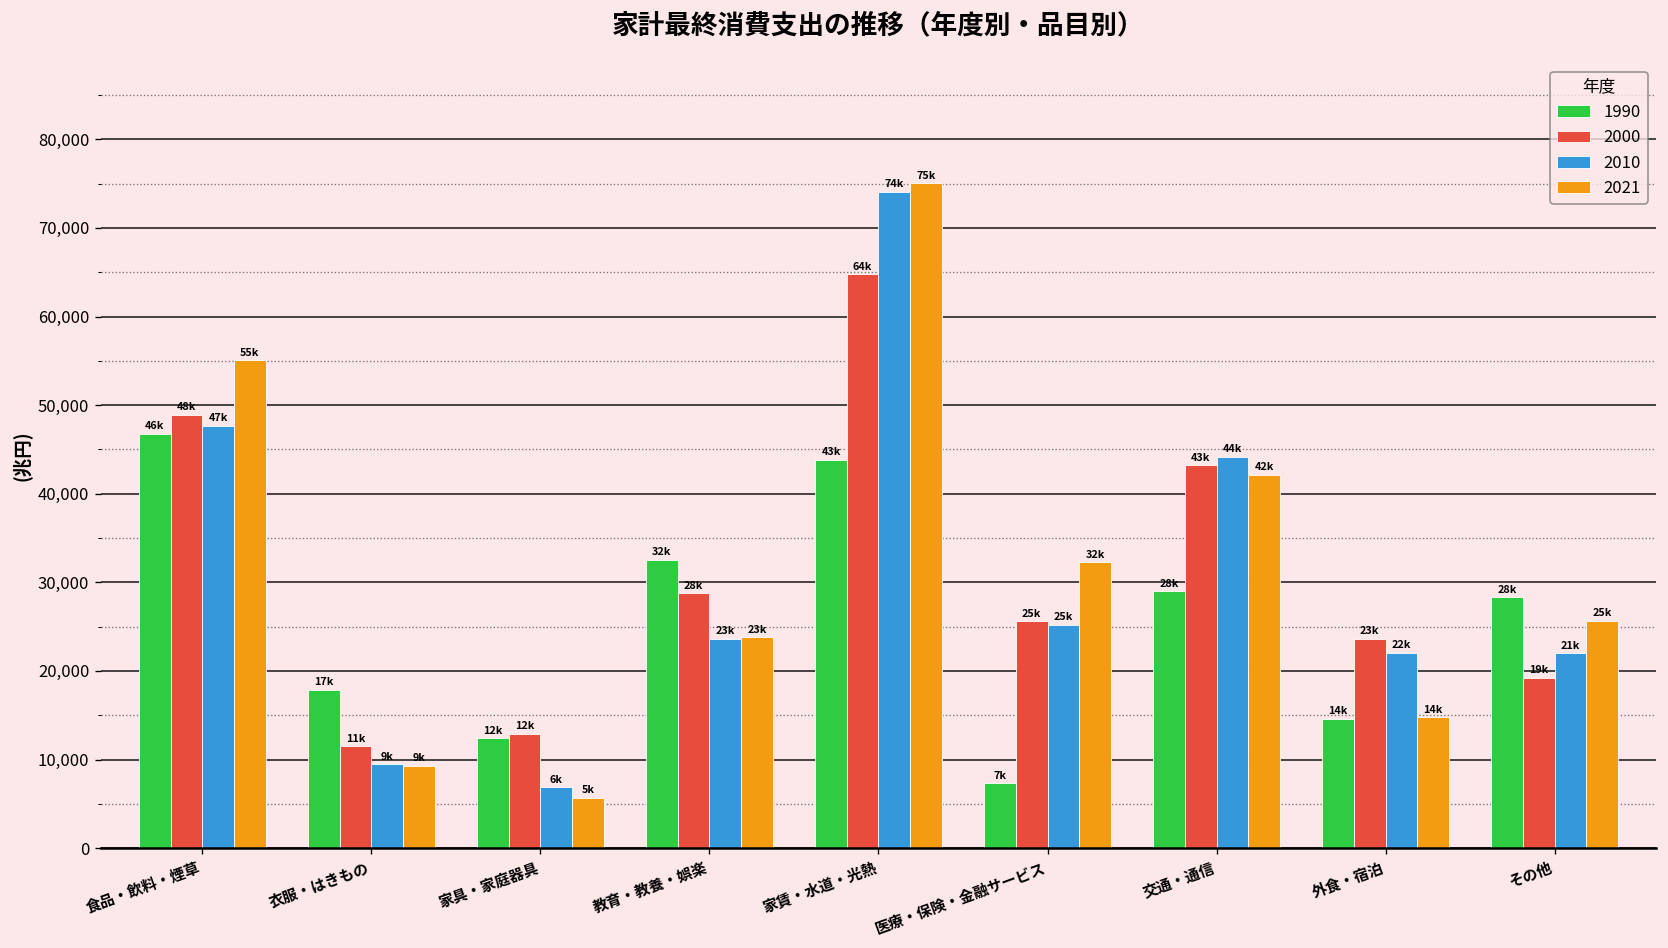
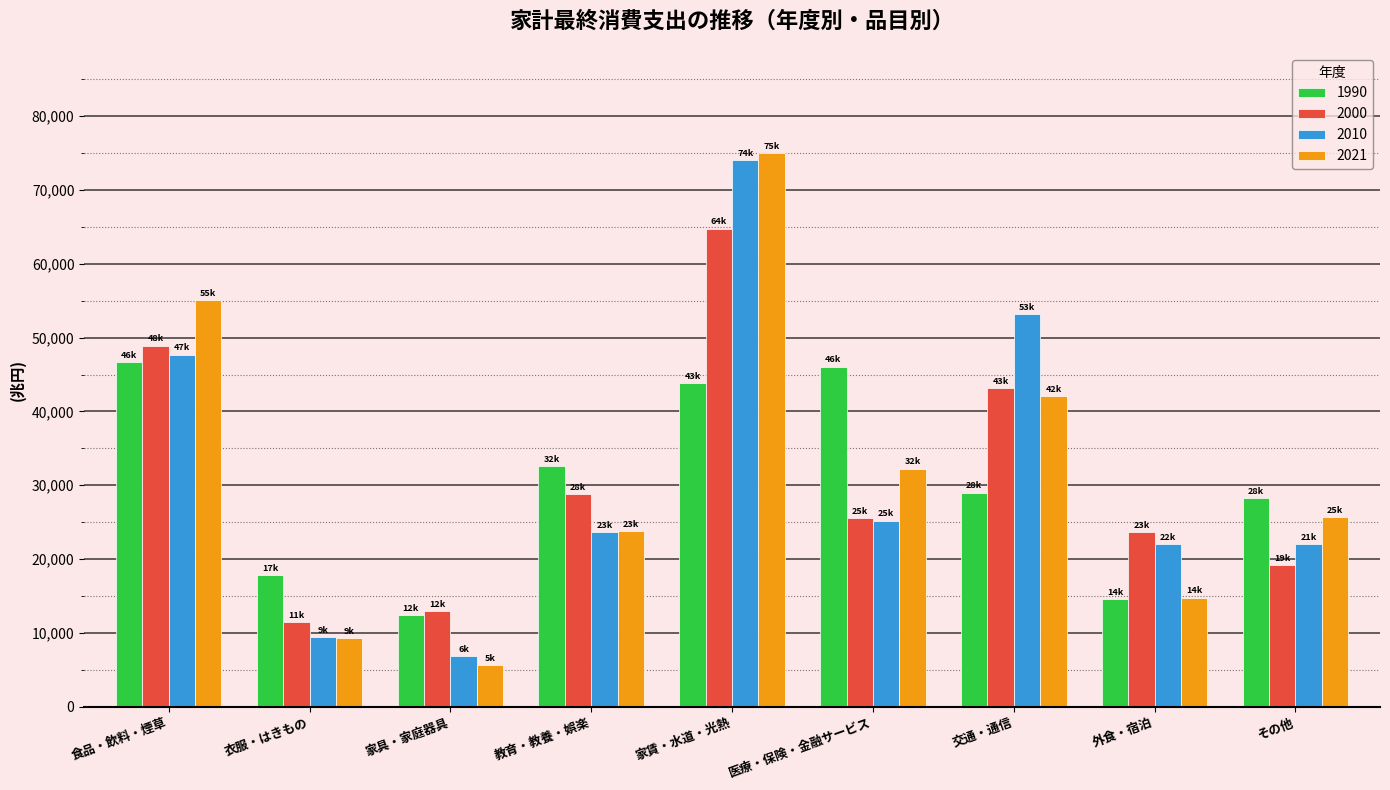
1990, 医療・保険・金融サービス: 7k -> 46k
2010, 交通・通信: 44k -> 53k
